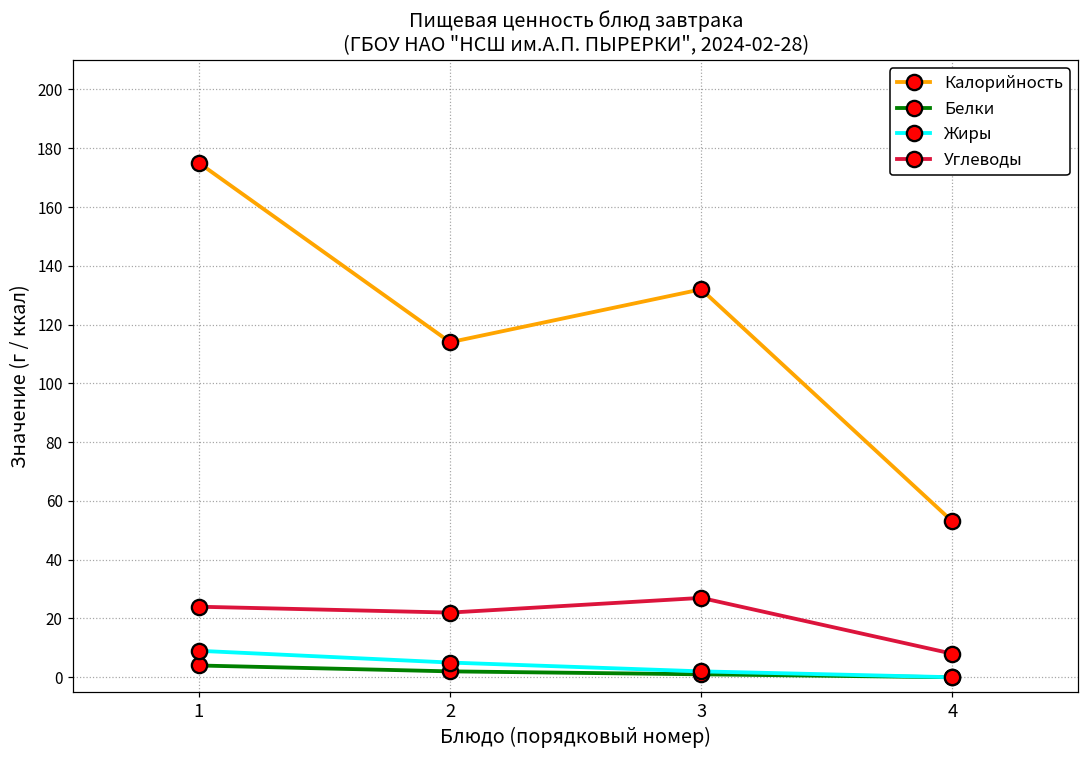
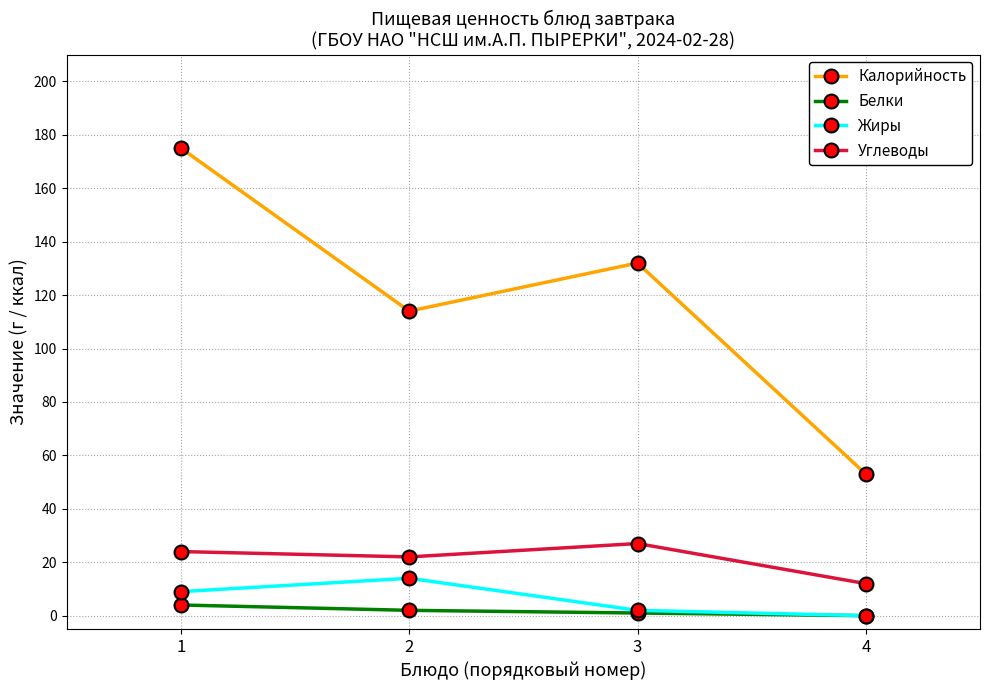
Жиры, 2: 5 -> 14
Углеводы, 4: 8 -> 12
